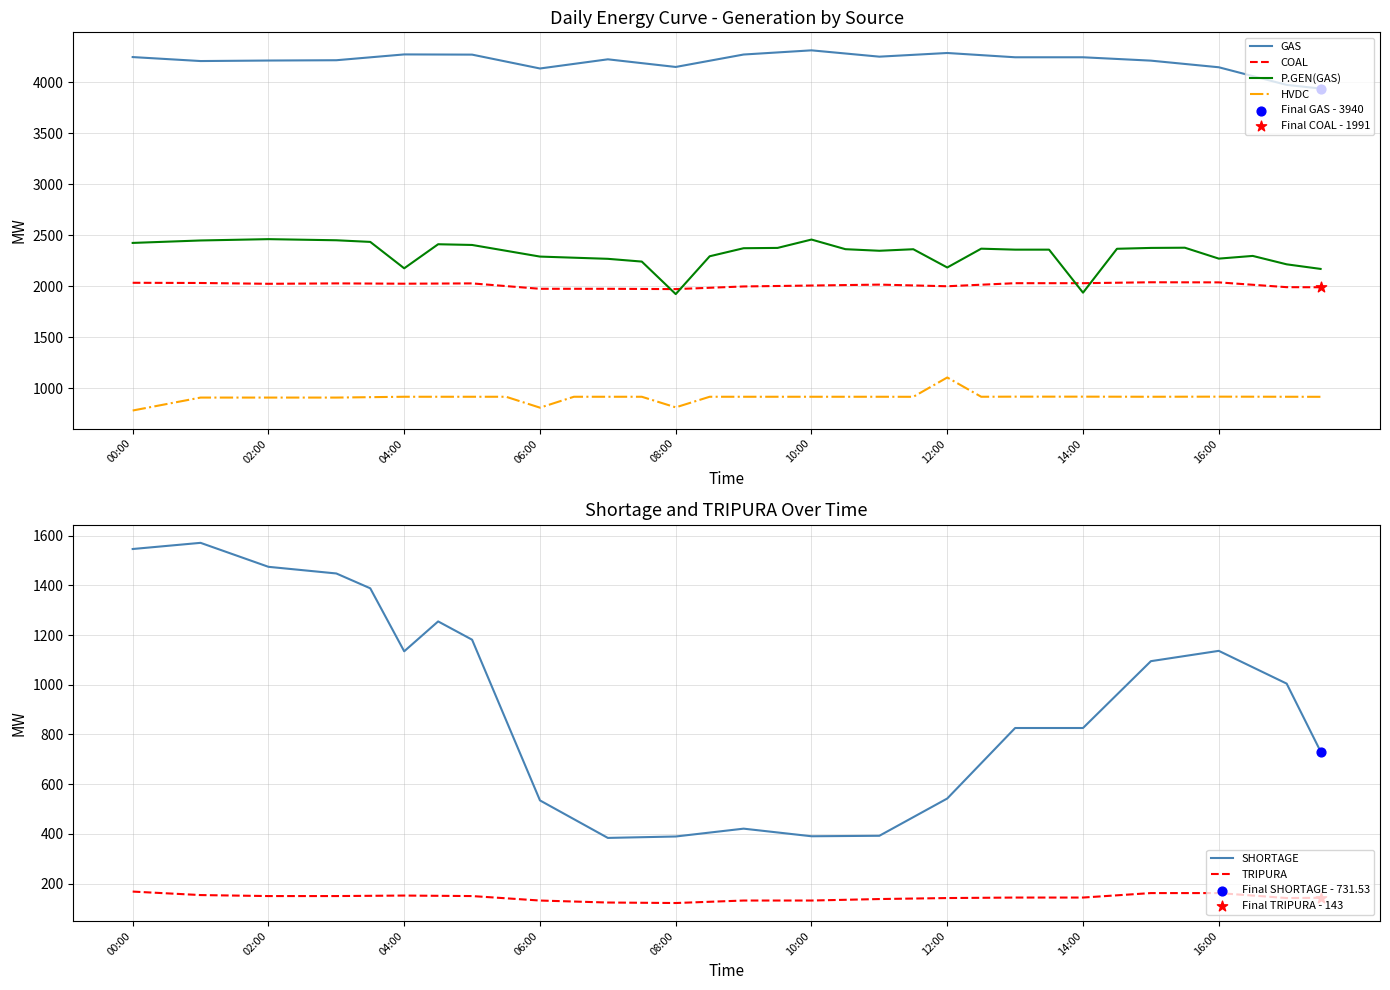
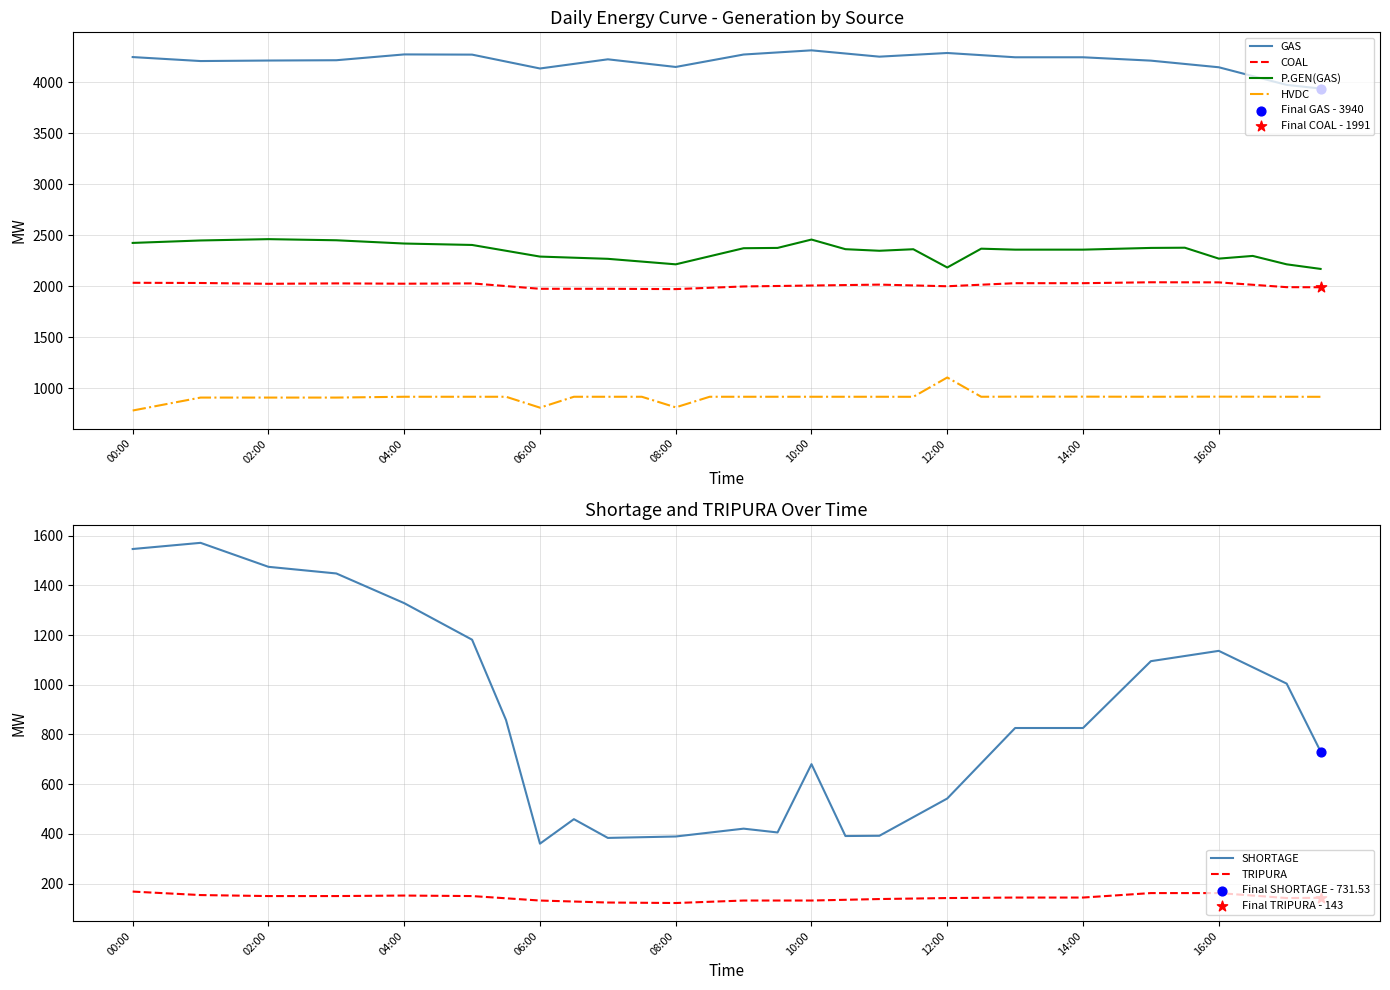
Daily Energy Curve - Generation by Source, P.GEN(GAS), 04:00: 2180 -> 2420
Daily Energy Curve - Generation by Source, P.GEN(GAS), 08:00: 1920 -> 2220
Daily Energy Curve - Generation by Source, P.GEN(GAS), 14:00: 1940 -> 2360
Shortage and TRIPURA Over Time, SHORTAGE, 04:00: 1130 -> 1330
Shortage and TRIPURA Over Time, SHORTAGE, 06:00: 530 -> 360
Shortage and TRIPURA Over Time, SHORTAGE, 10:00: 390 -> 680
